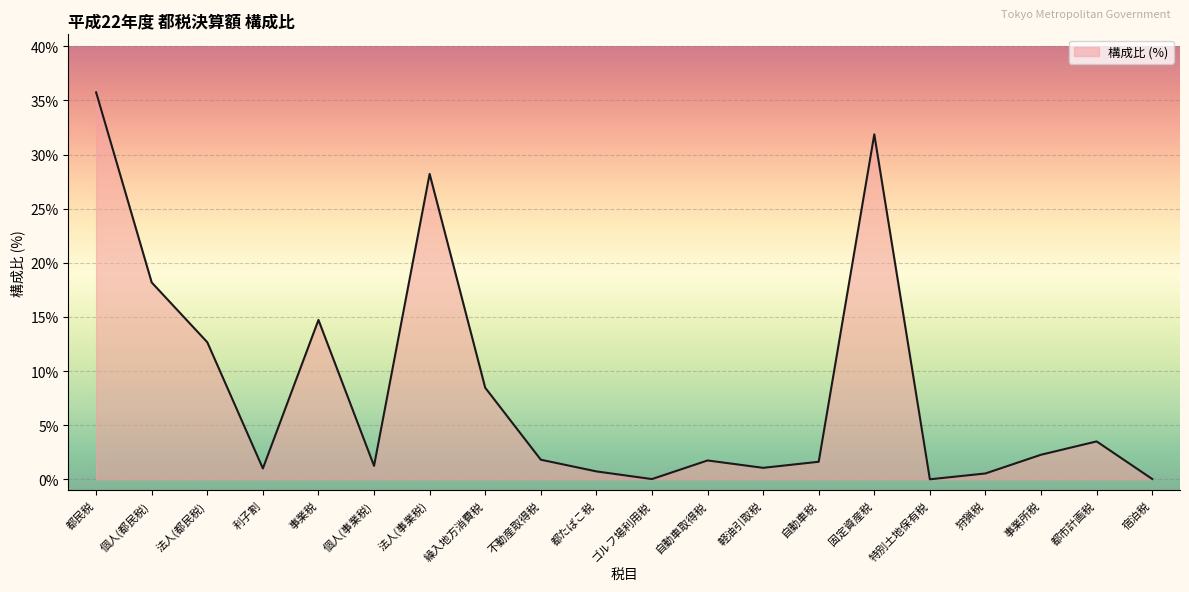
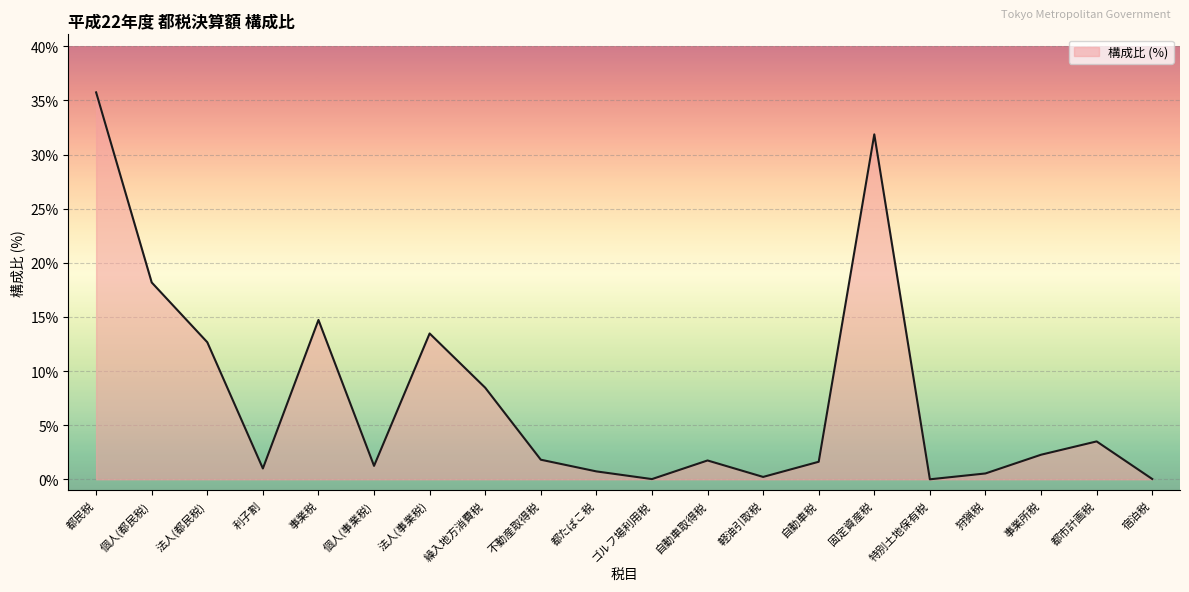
法人(事業税): 28.2% -> 13.5%
軽油引取税: 1.1% -> 0.2%
